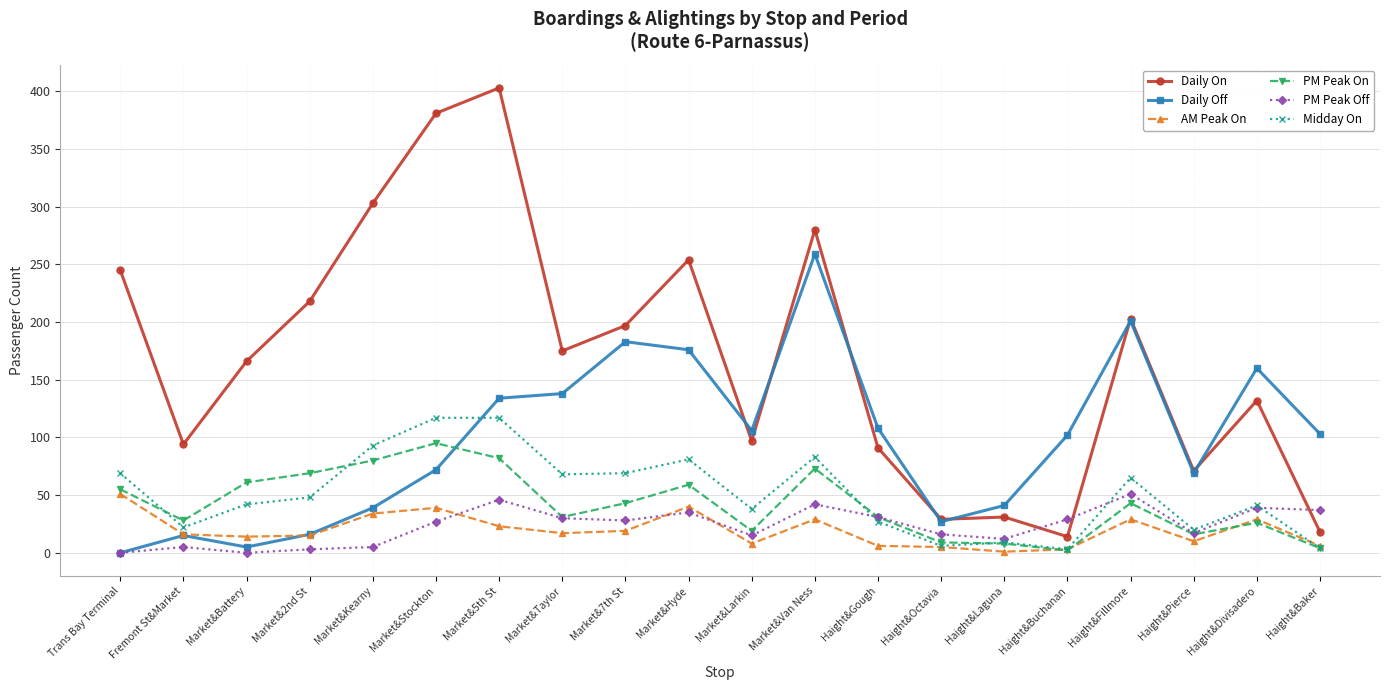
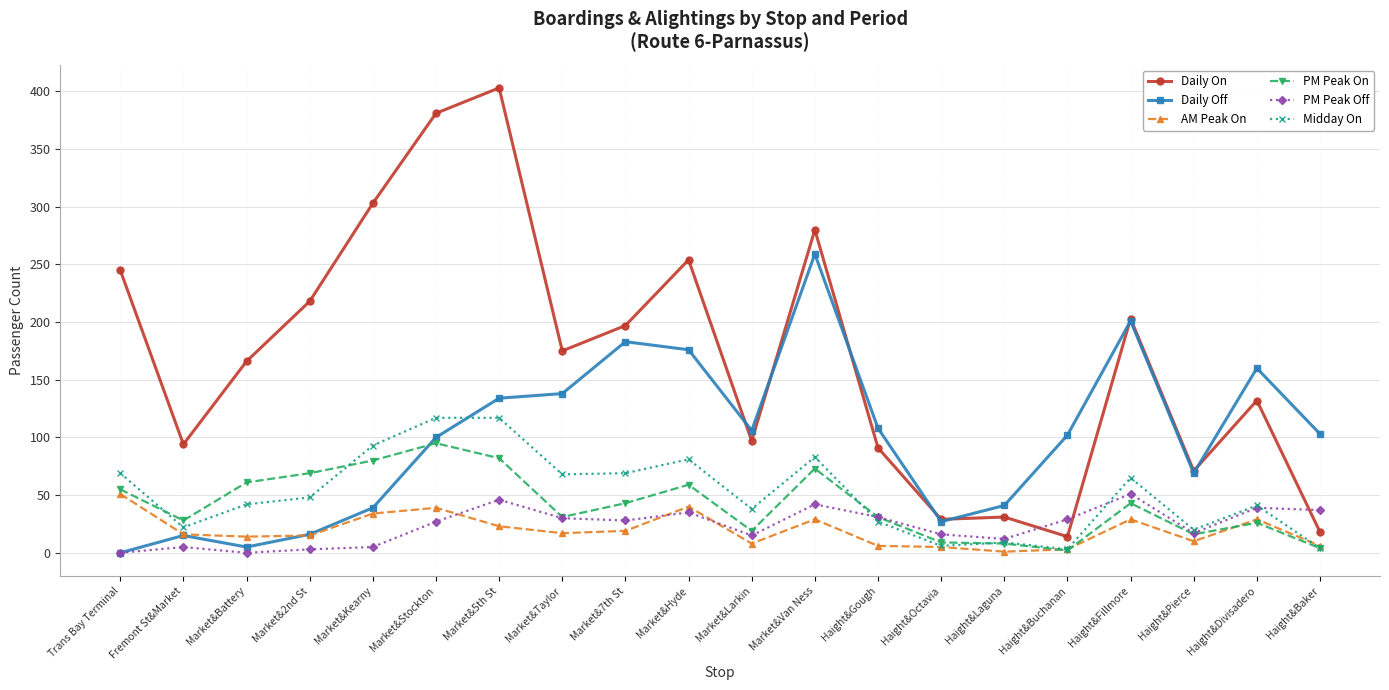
Daily Off, Market&Stockton: 72 -> 100
